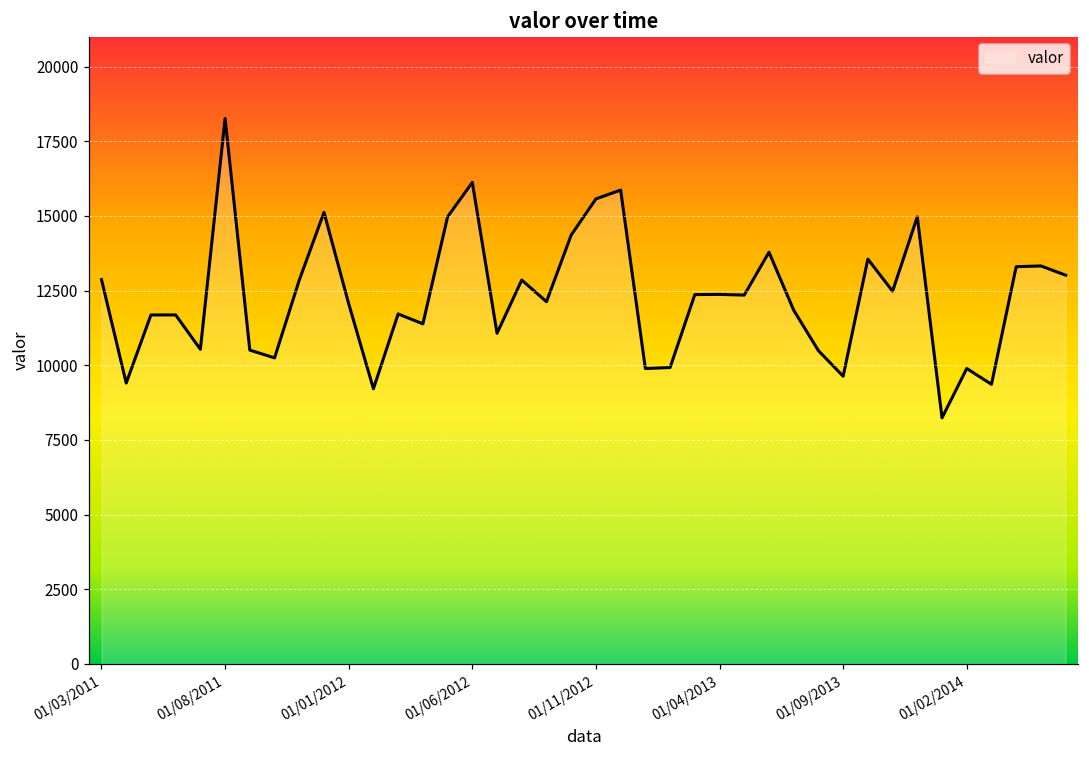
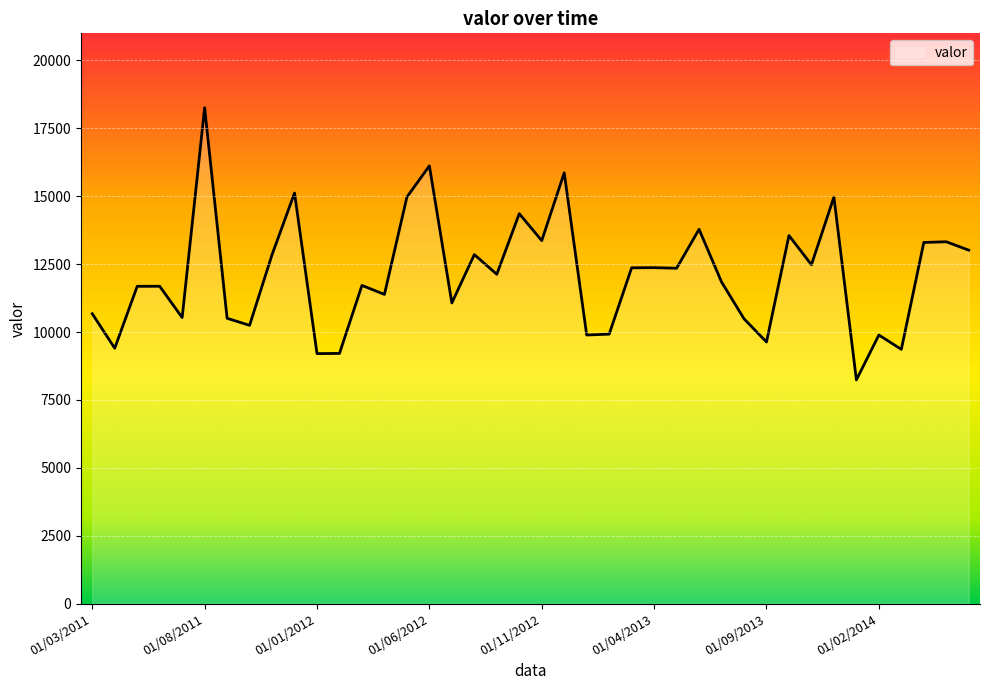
01/03/2011: 12900 -> 10700
01/01/2012: 12100 -> 9200
01/11/2012: 15600 -> 13400
